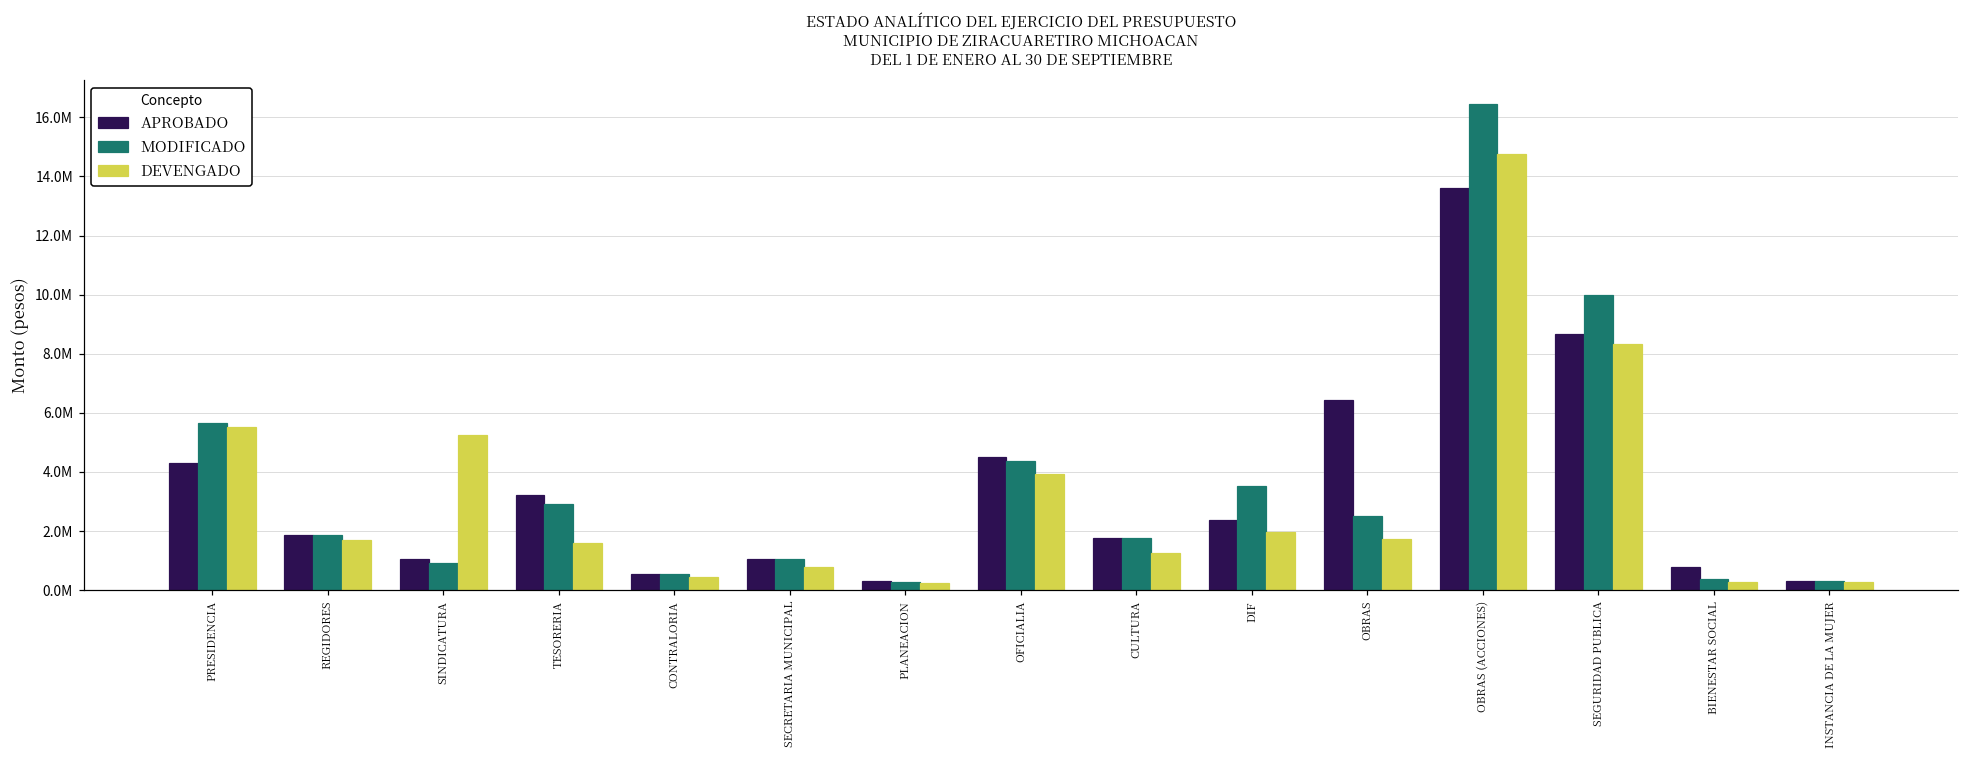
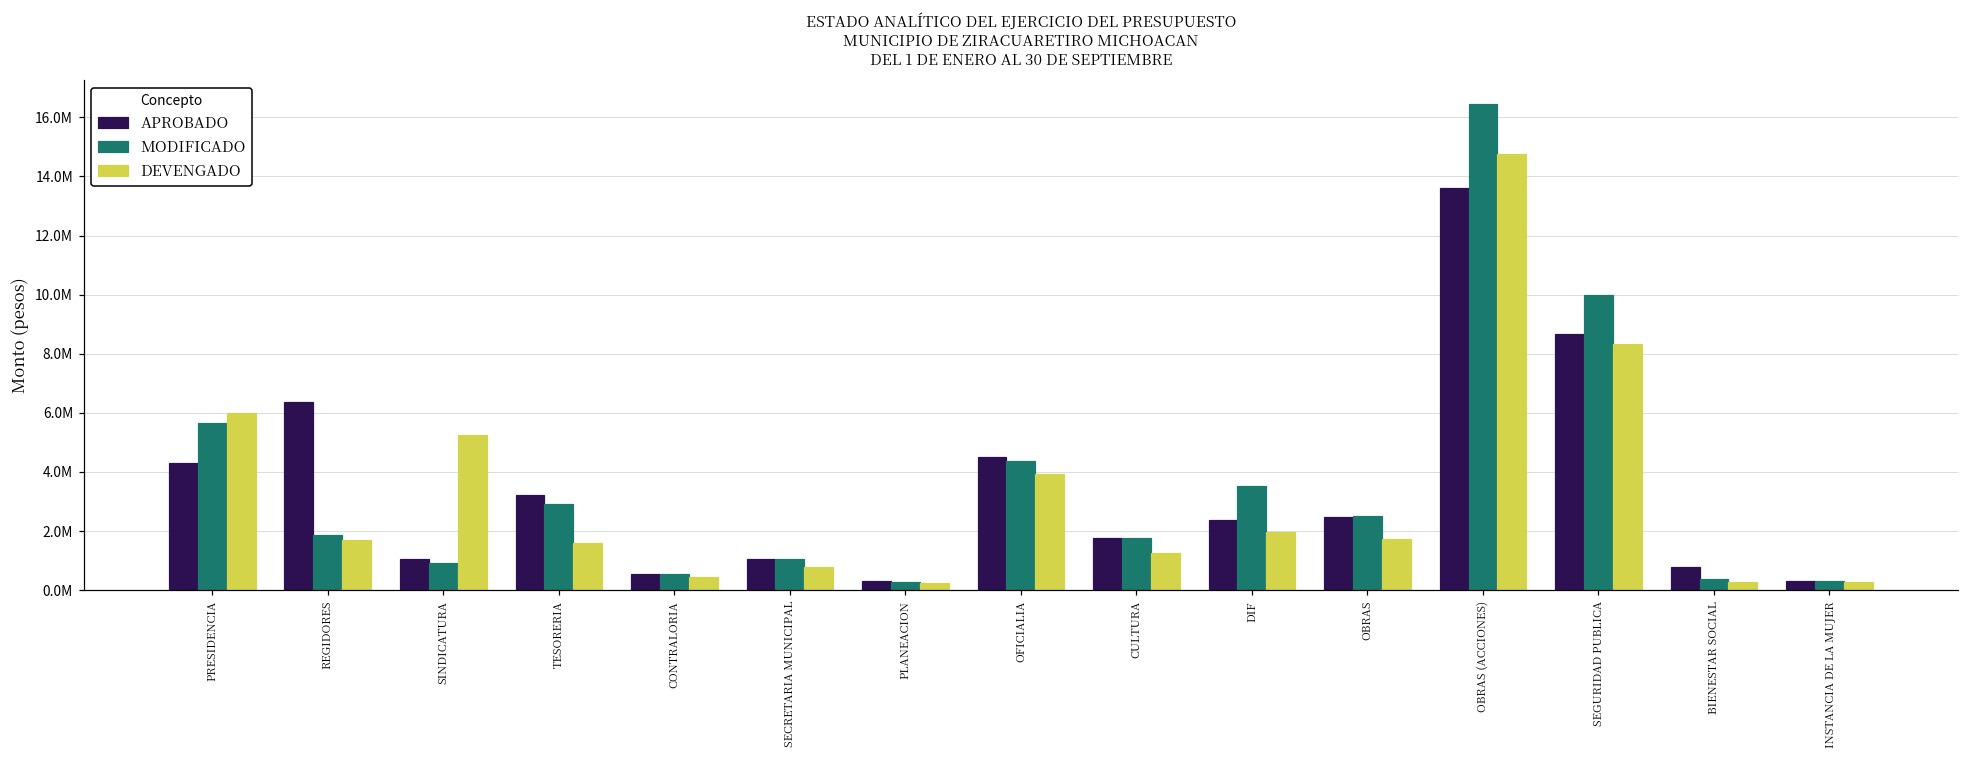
DEVENGADO, PRESIDENCIA: 5500000 -> 6000000
APROBADO, REGIDORES: 1900000 -> 6400000
APROBADO, OBRAS: 6400000 -> 2500000
